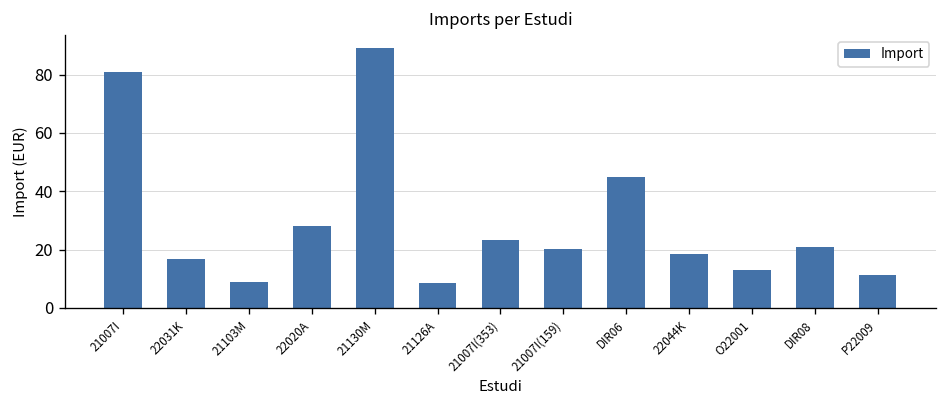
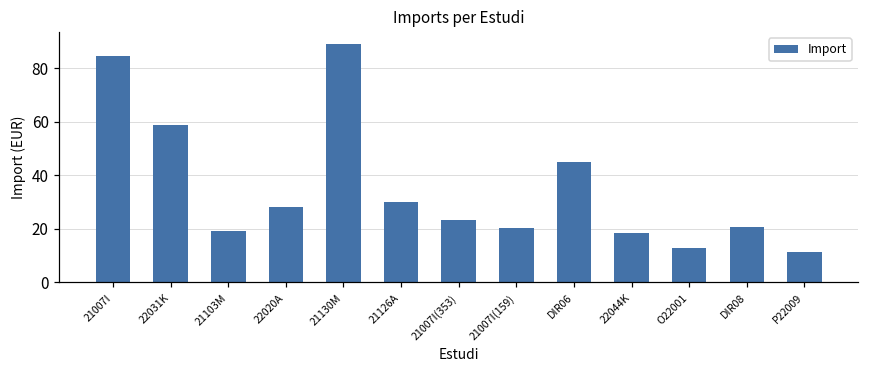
21007I: 81 -> 85
22031K: 17 -> 59
21103M: 9 -> 19
21126A: 9 -> 30
